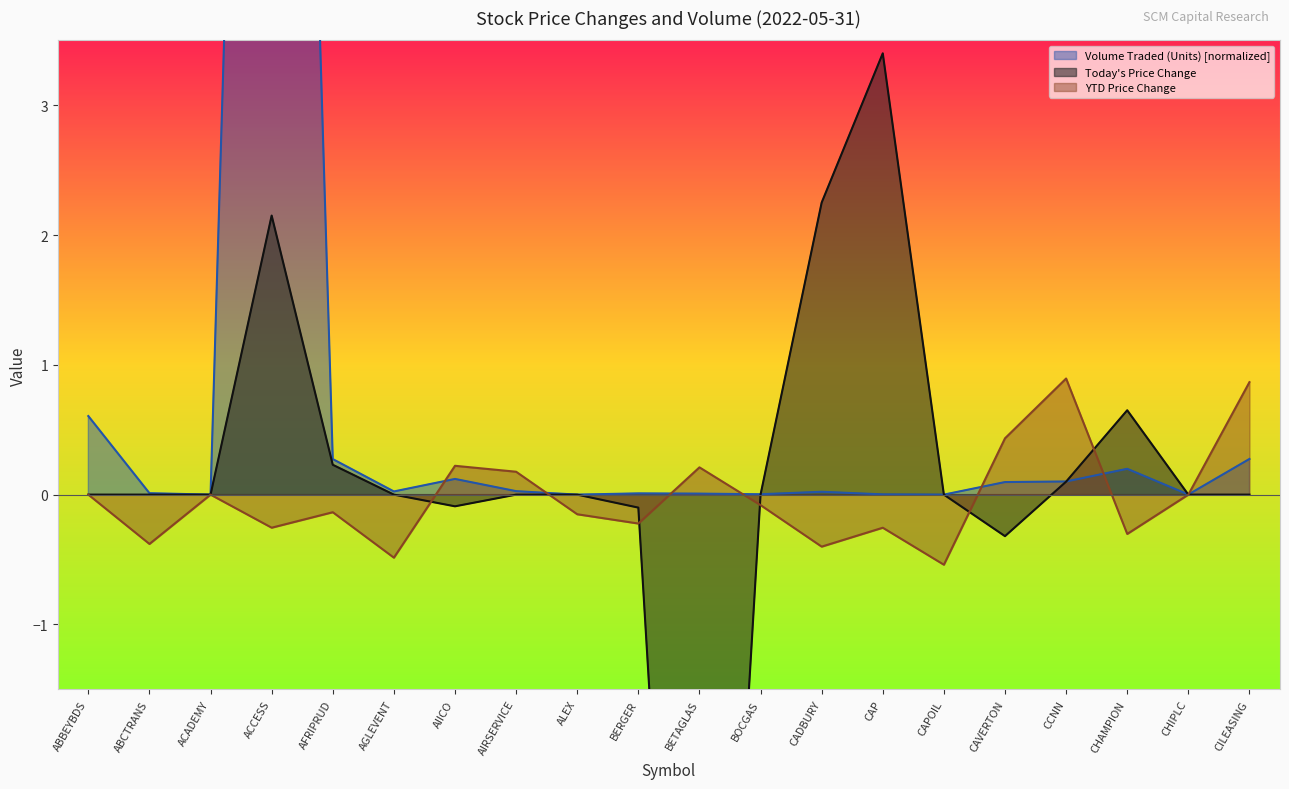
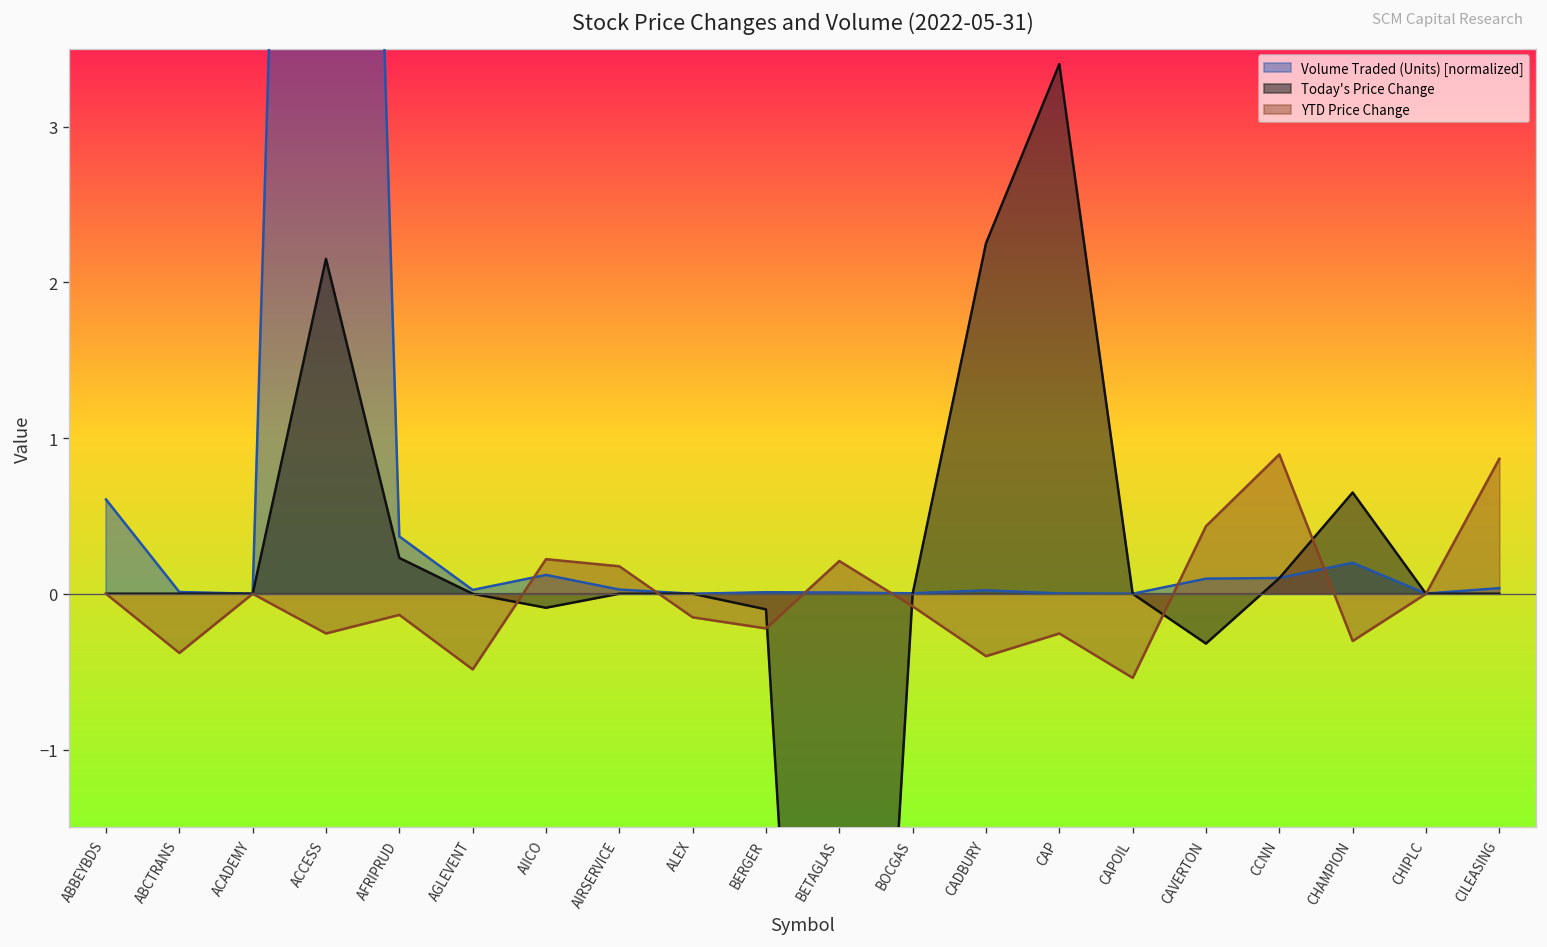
Volume Traded (Units) [normalized], AFRIPRUD: 0.27 -> 0.37
Volume Traded (Units) [normalized], CILEASING: 0.27 -> 0.04
